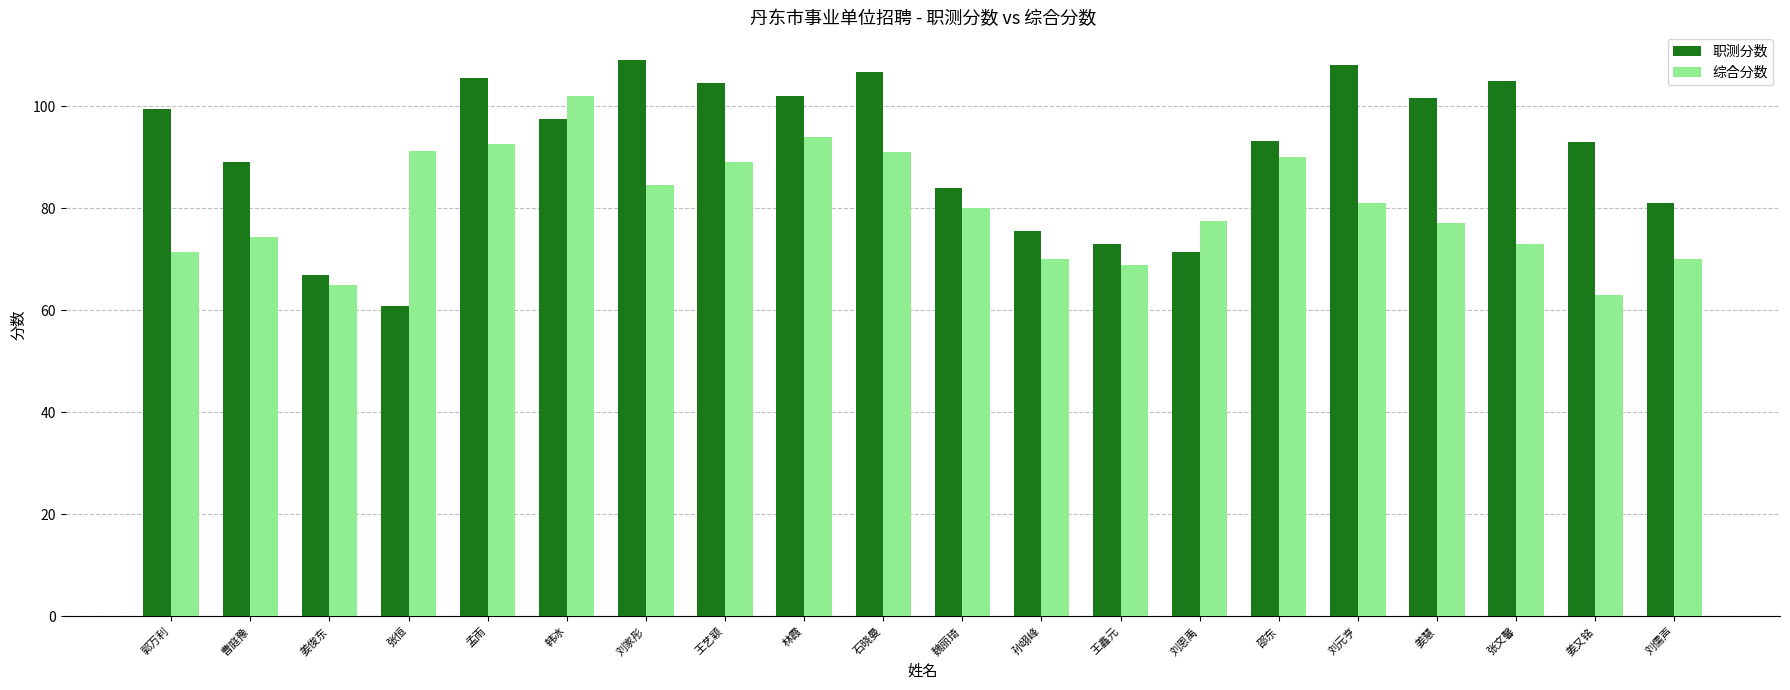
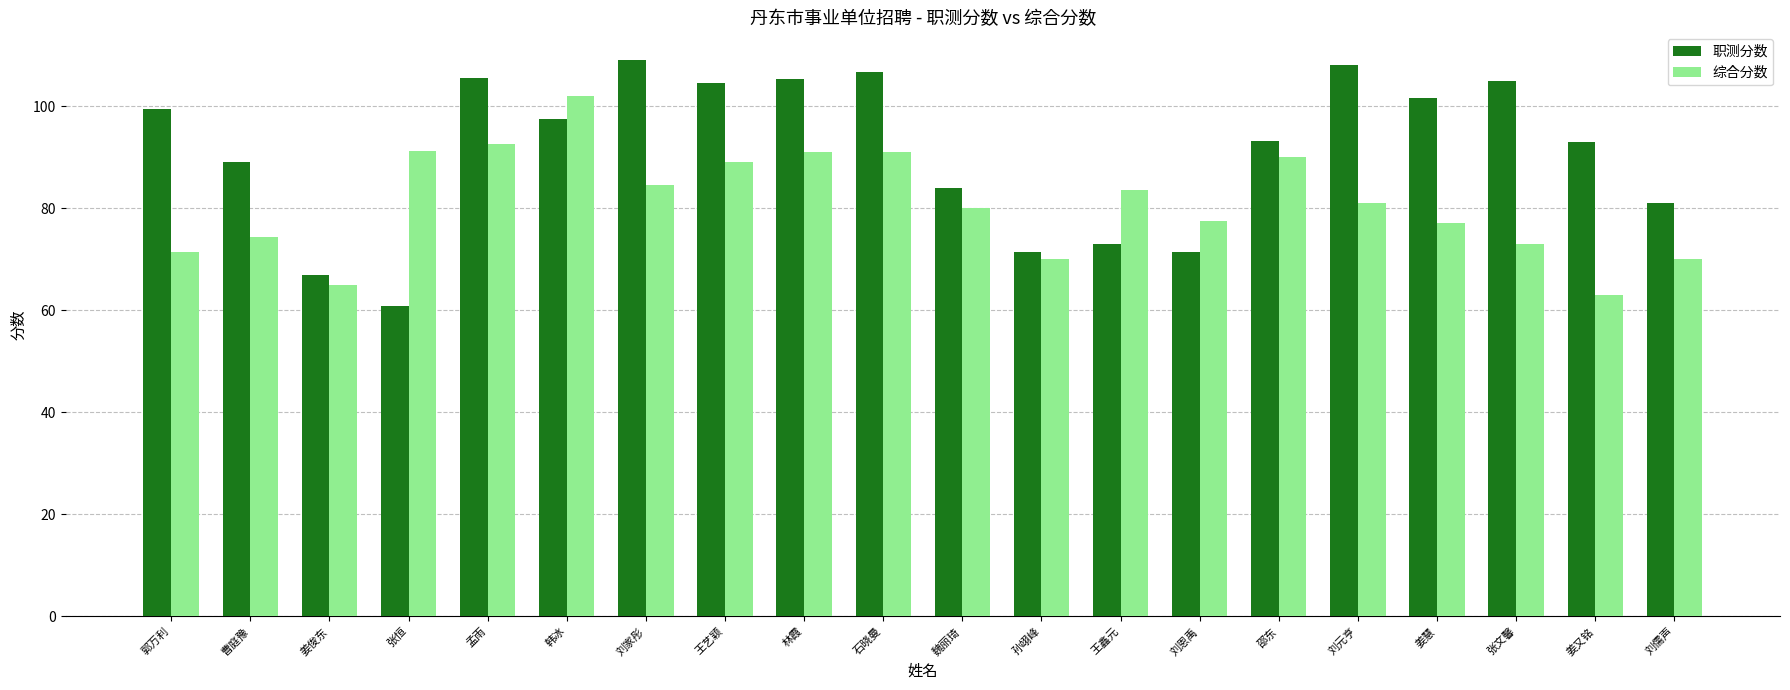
职测分数, 林霞: 102 -> 105
综合分数, 林霞: 94 -> 91
职测分数, 孙翊峰: 76 -> 72
综合分数, 王鑫元: 69 -> 84
